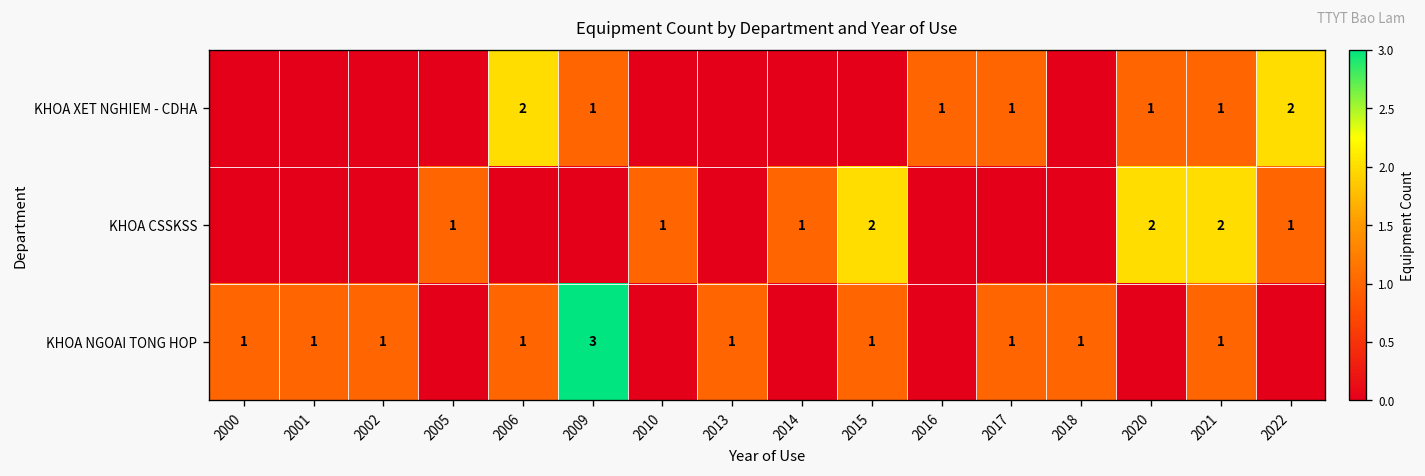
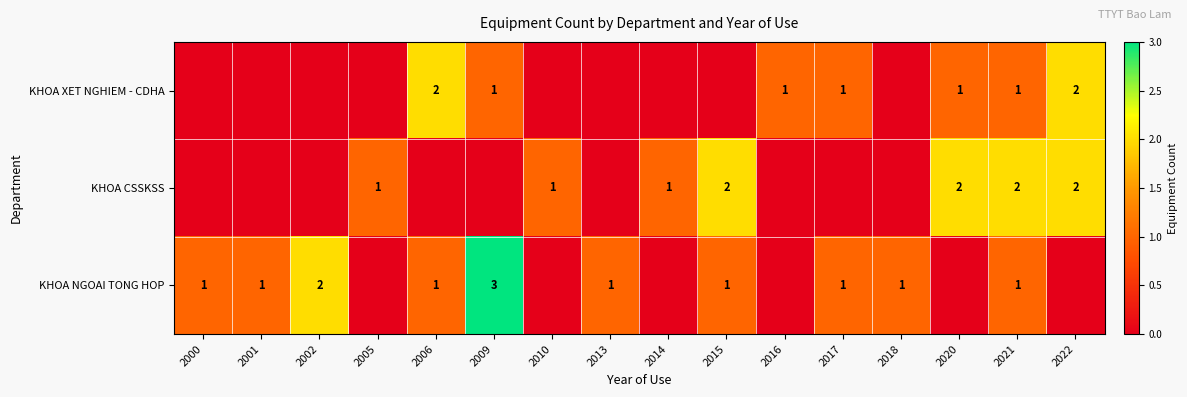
KHOA CSSKSS, 2022: 1 -> 2
KHOA NGOAI TONG HOP, 2002: 1 -> 2
